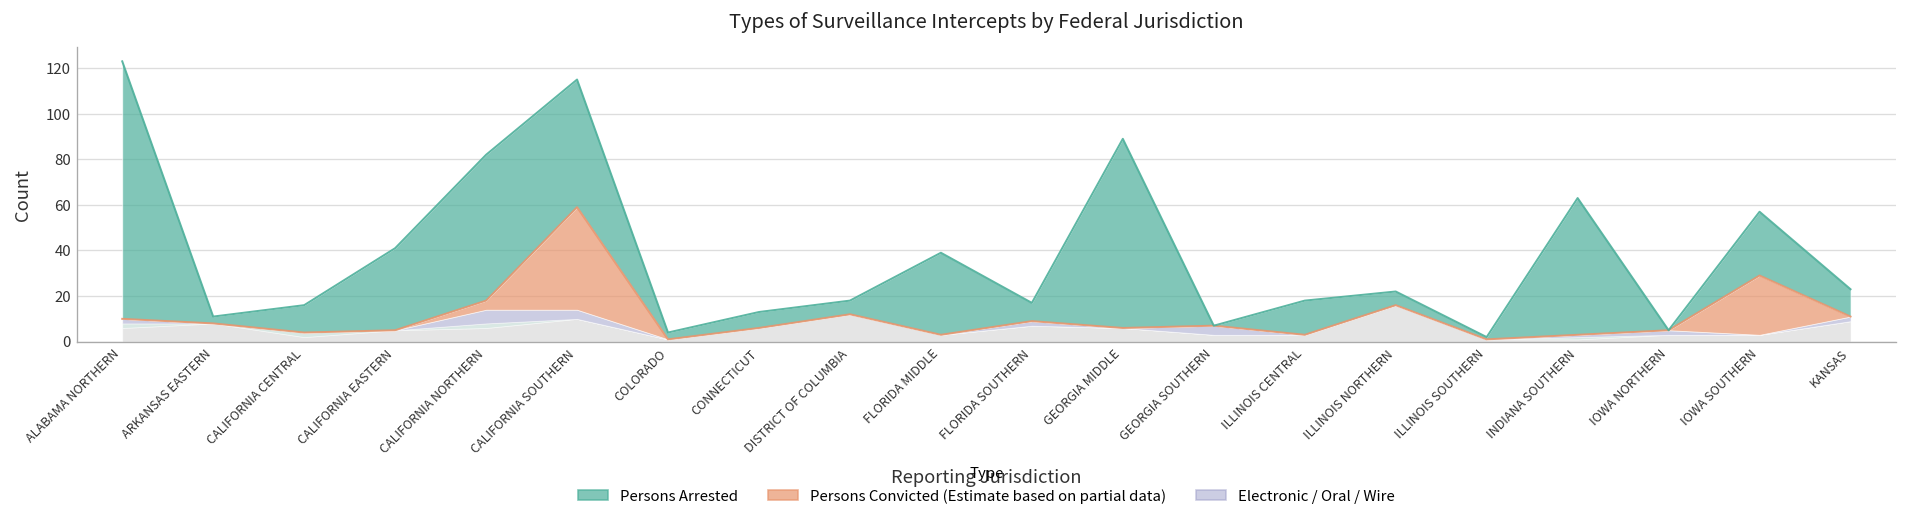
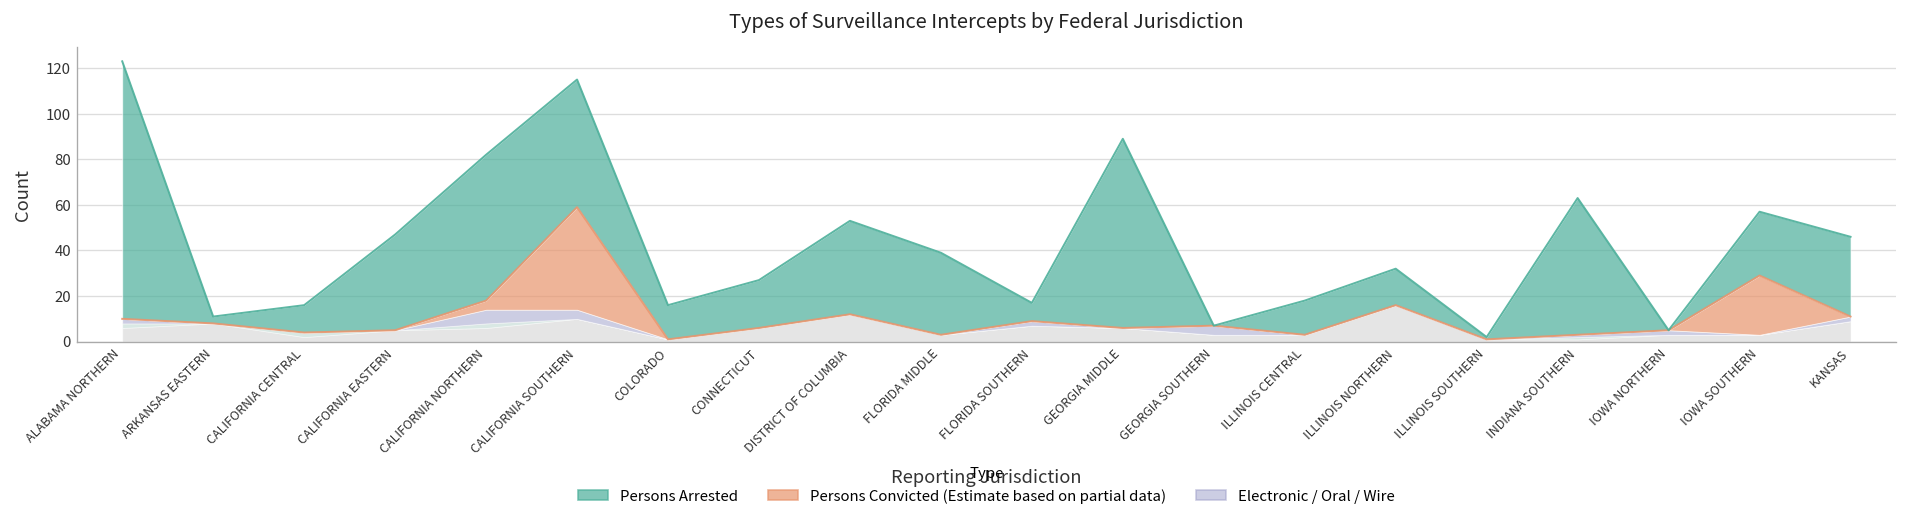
Persons Arrested, CALIFORNIA EASTERN: 36 -> 42
Persons Arrested, COLORADO: 3 -> 15
Persons Arrested, CONNECTICUT: 7 -> 21
Persons Arrested, DISTRICT OF COLUMBIA: 6 -> 41
Persons Arrested, ILLINOIS NORTHERN: 6 -> 16
Persons Arrested, KANSAS: 12 -> 35
